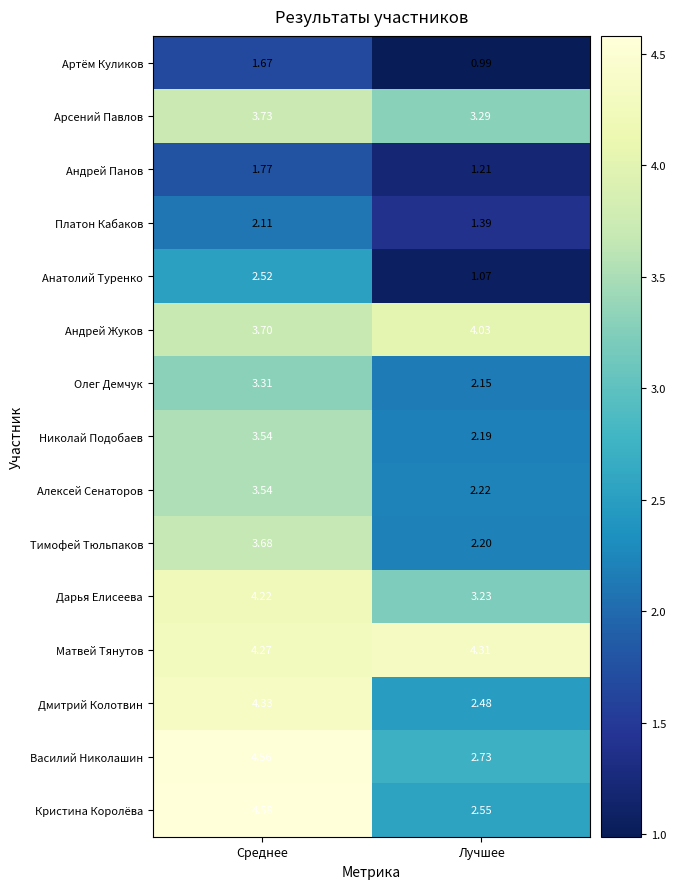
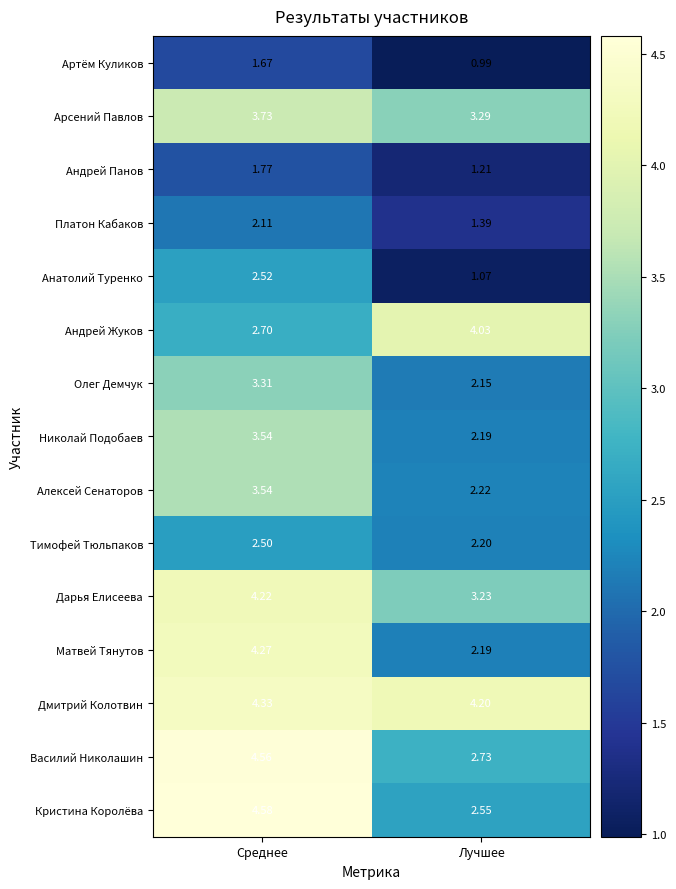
Андрей Жуков, Среднее: 3.70 -> 2.70
Тимофей Тюльпаков, Среднее: 3.68 -> 2.50
Матвей Тянутов, Лучшее: 4.31 -> 2.19
Дмитрий Колотвин, Лучшее: 2.48 -> 4.20
